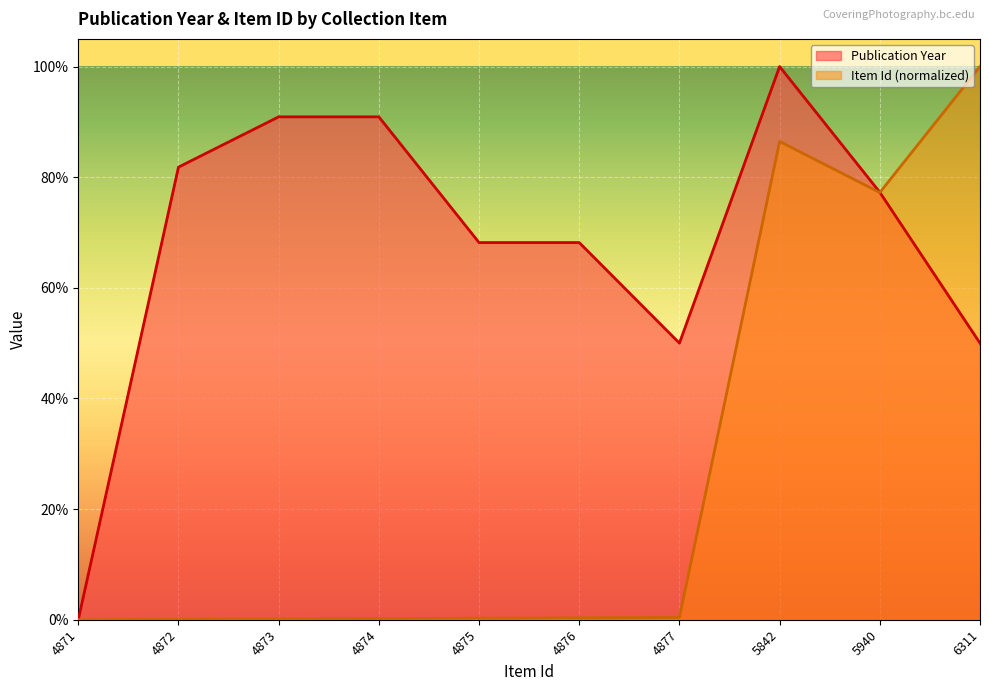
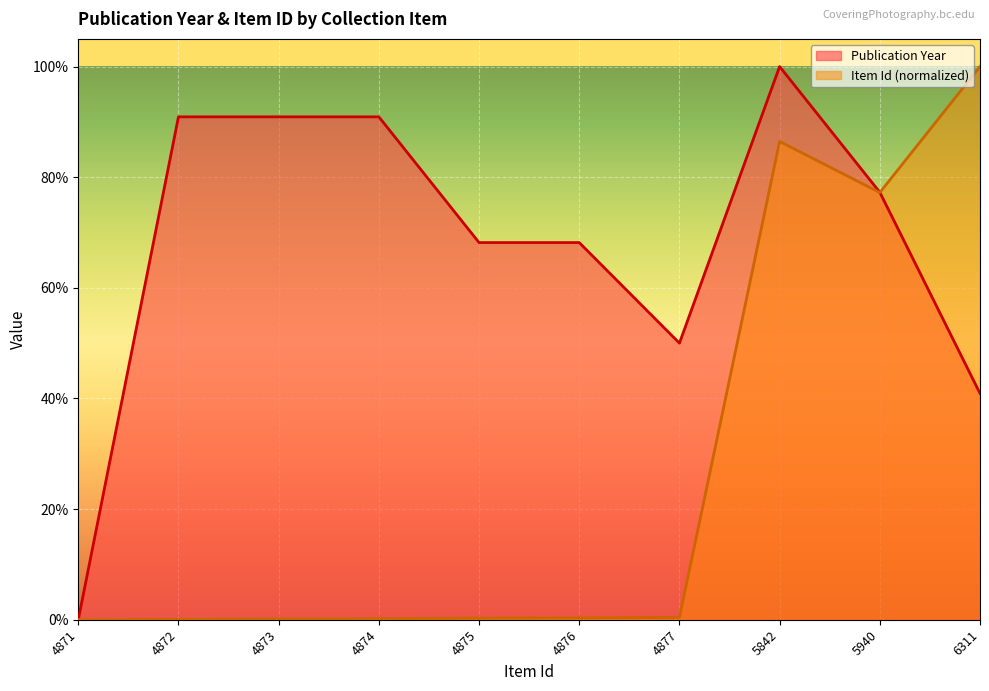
Publication Year, 4872: 82% -> 91%
Publication Year, 6311: 50% -> 41%
